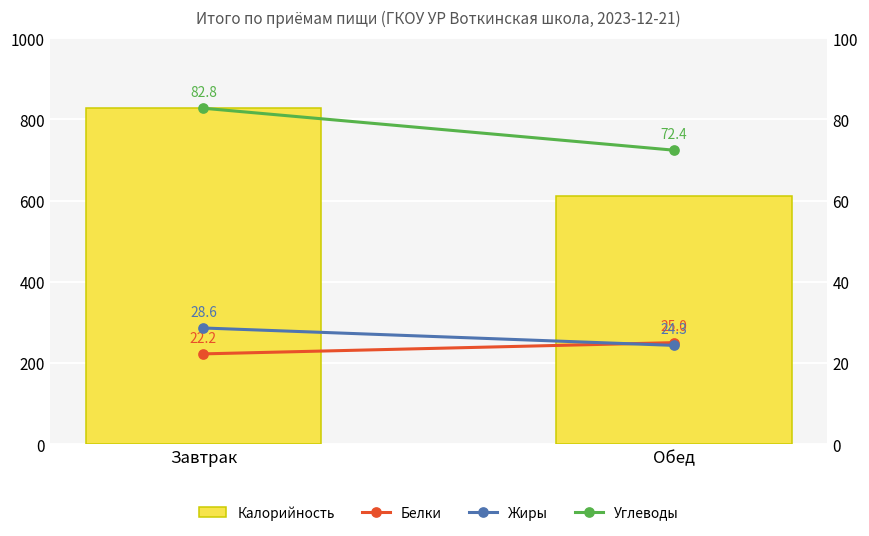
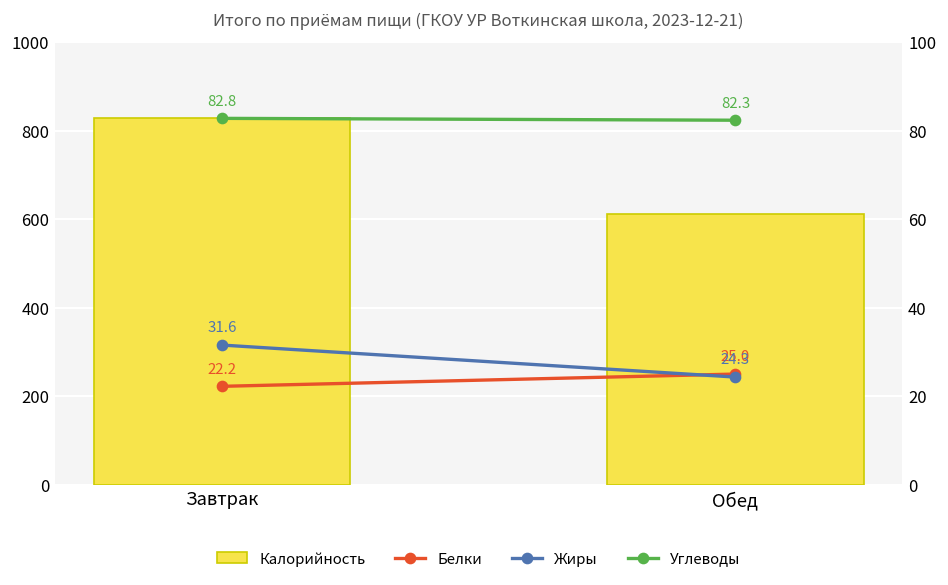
Жиры, Завтрак: 28.6 -> 31.6
Углеводы, Обед: 72.4 -> 82.3
